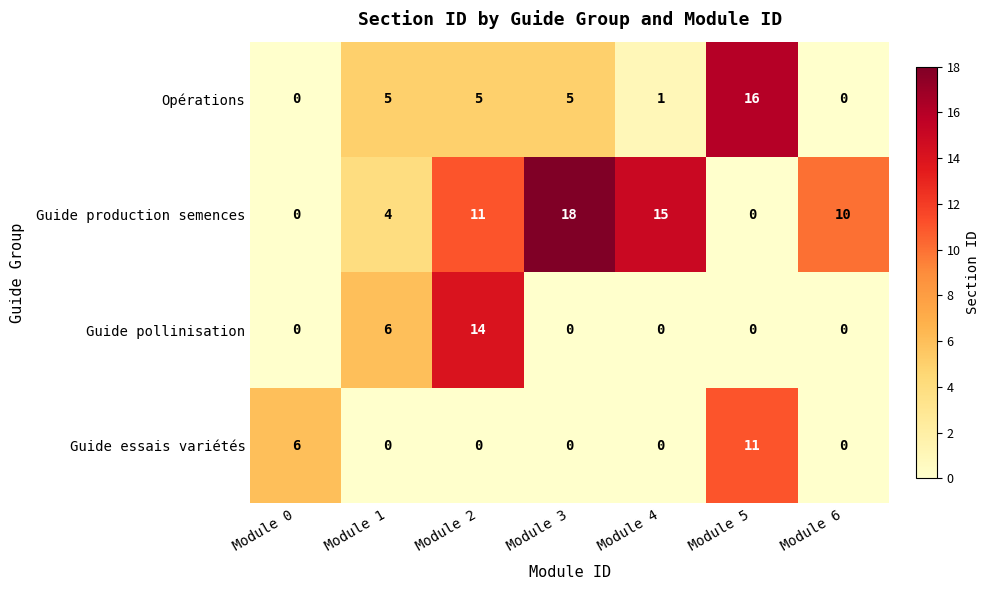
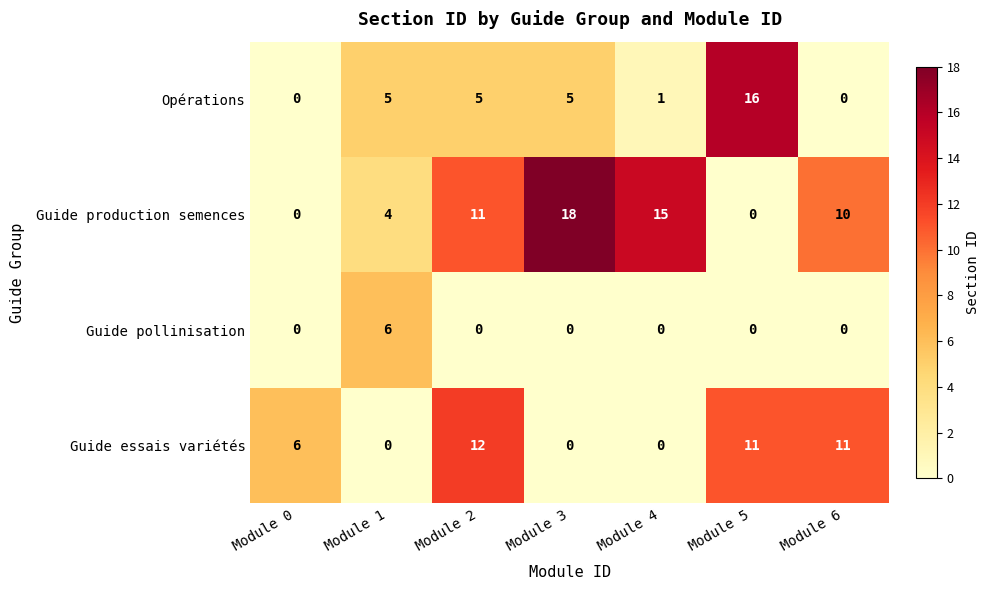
Guide pollinisation, Module 2: 14 -> 0
Guide essais variétés, Module 2: 0 -> 12
Guide essais variétés, Module 6: 0 -> 11
